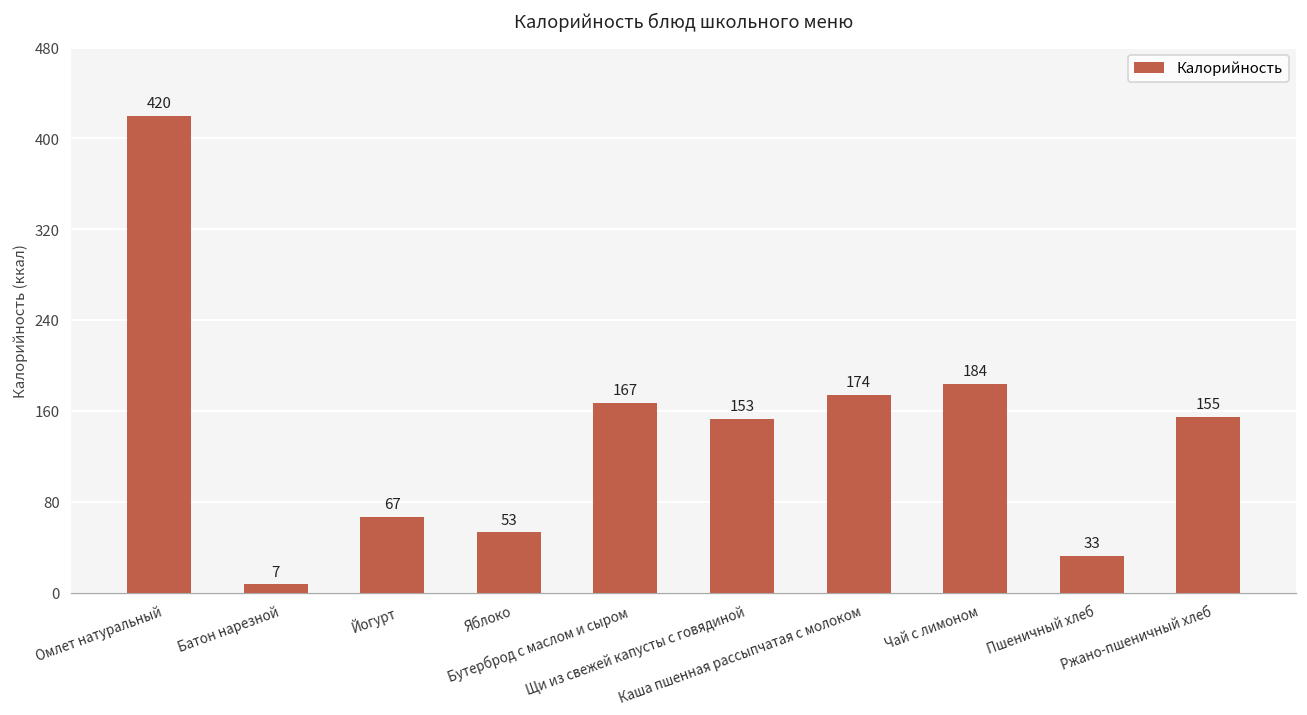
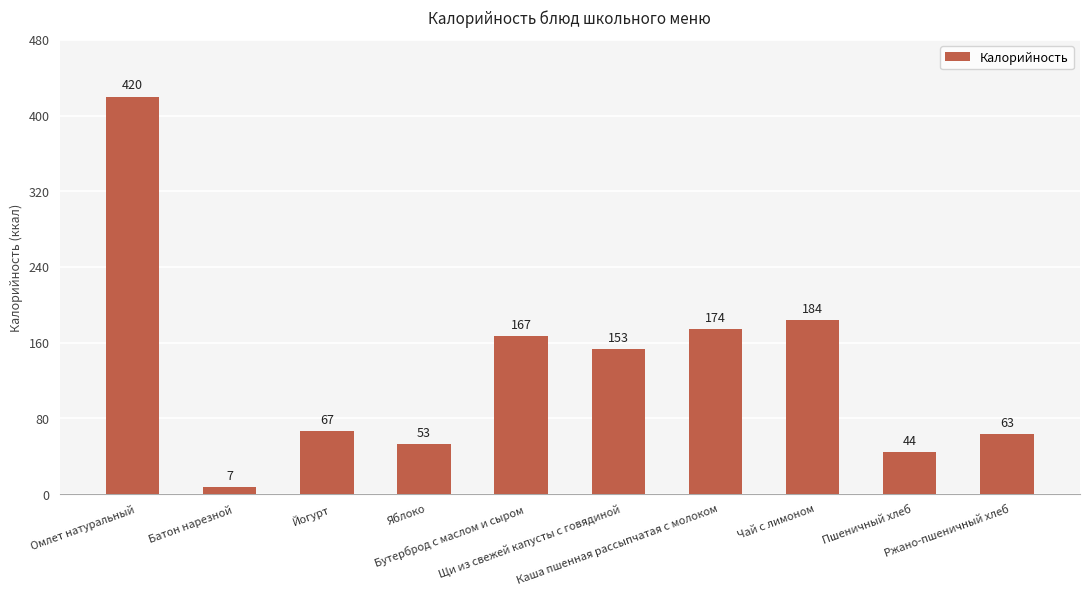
Пшеничный хлеб: 33 -> 44
Ржано-пшеничный хлеб: 155 -> 63
